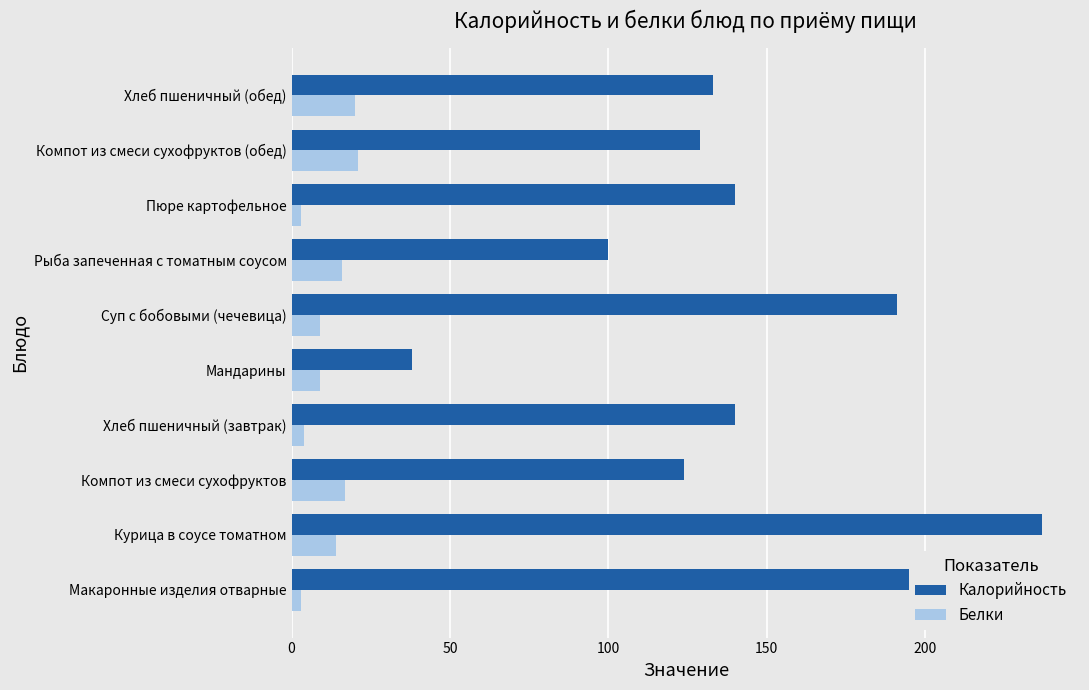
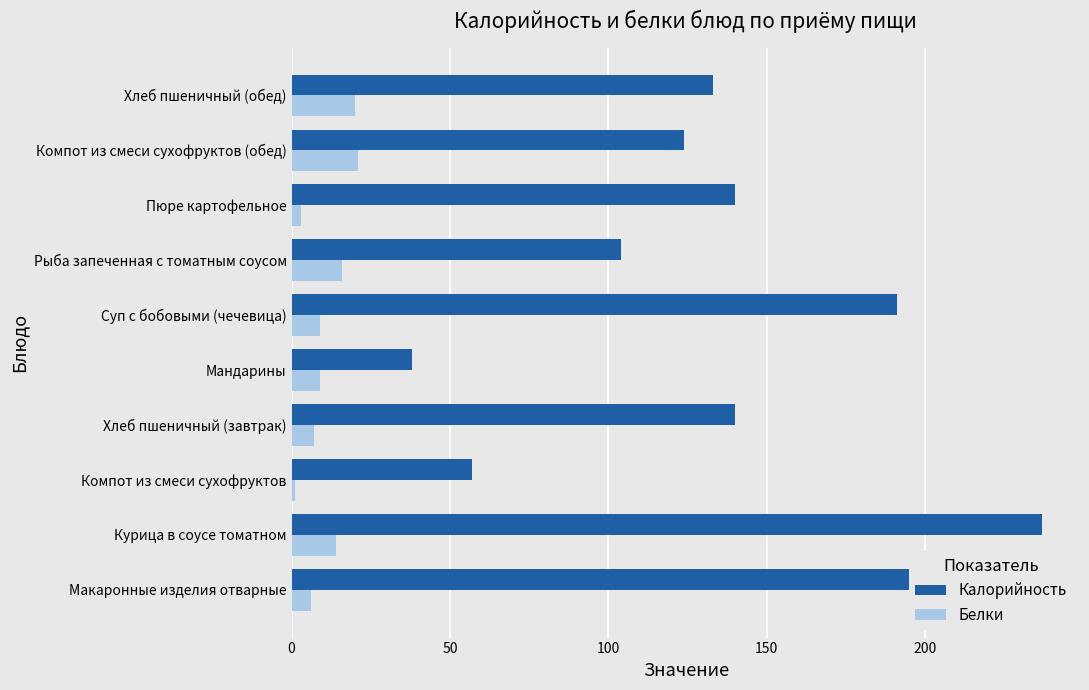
Калорийность, Компот из смеси сухофруктов (обед): 129 -> 124
Калорийность, Рыба запеченная с томатным соусом: 100 -> 104
Белки, Хлеб пшеничный (завтрак): 4 -> 7
Калорийность, Компот из смеси сухофруктов: 124 -> 57
Белки, Компот из смеси сухофруктов: 17 -> 1
Белки, Макаронные изделия отварные: 3 -> 6
